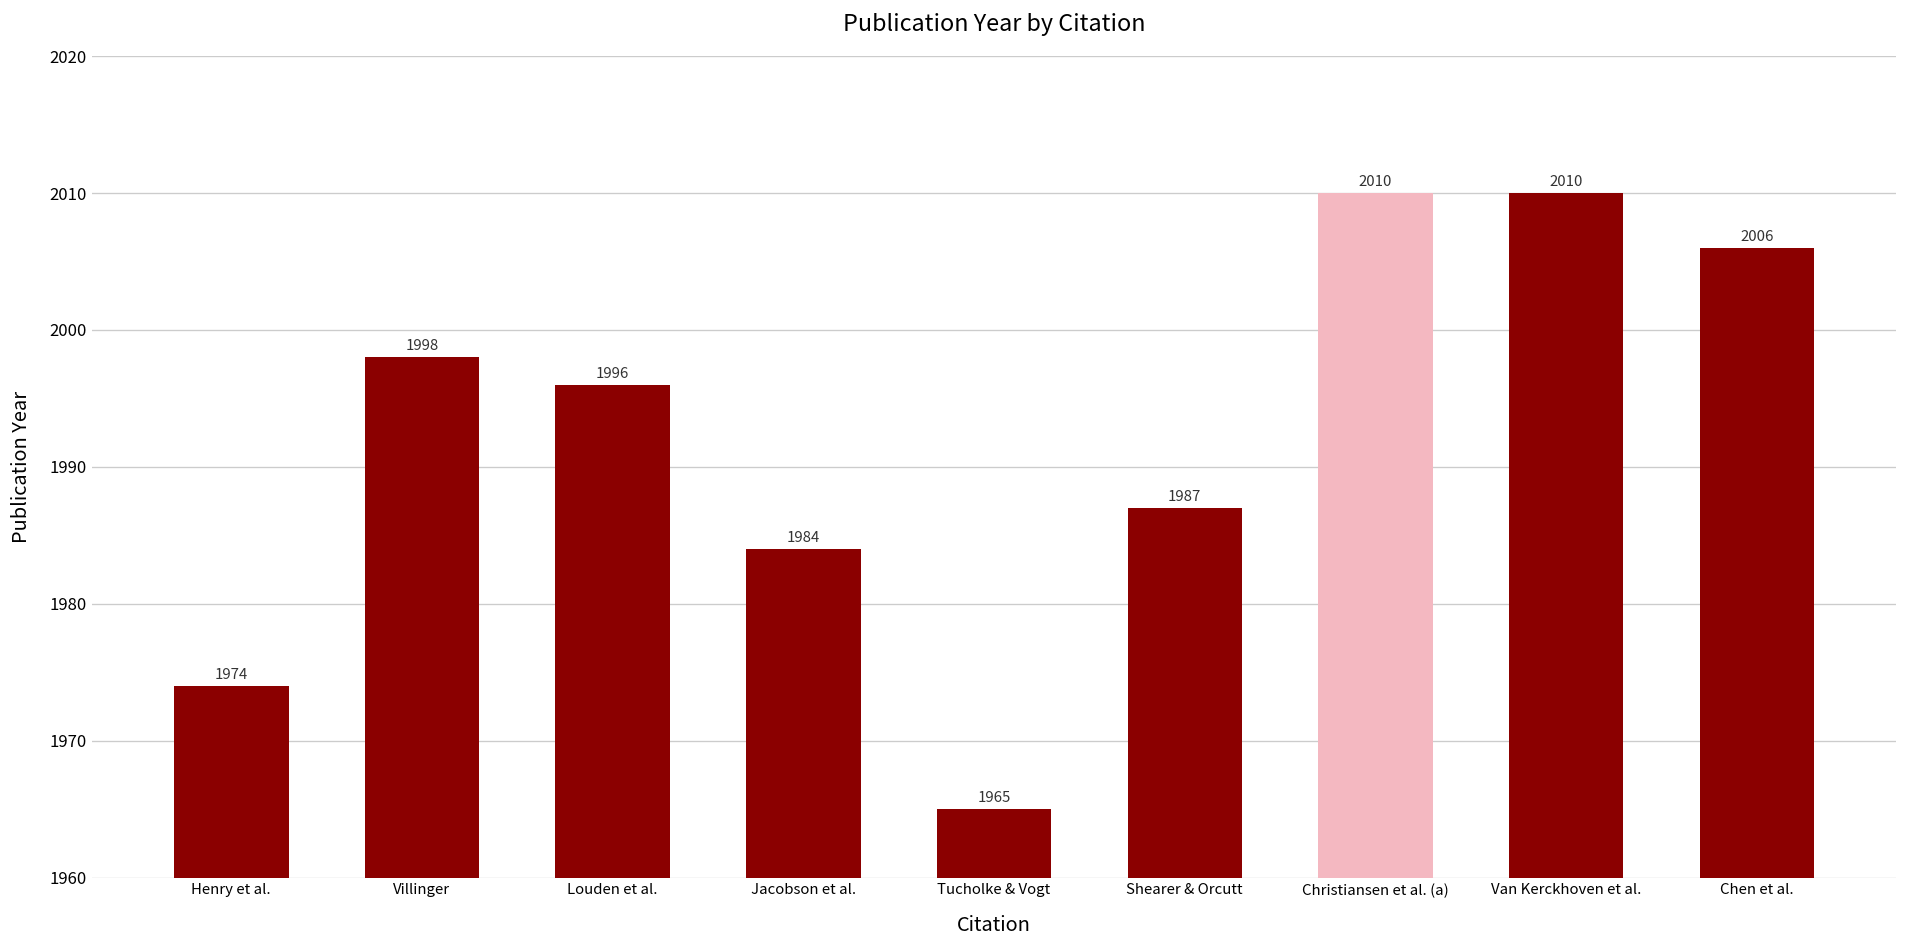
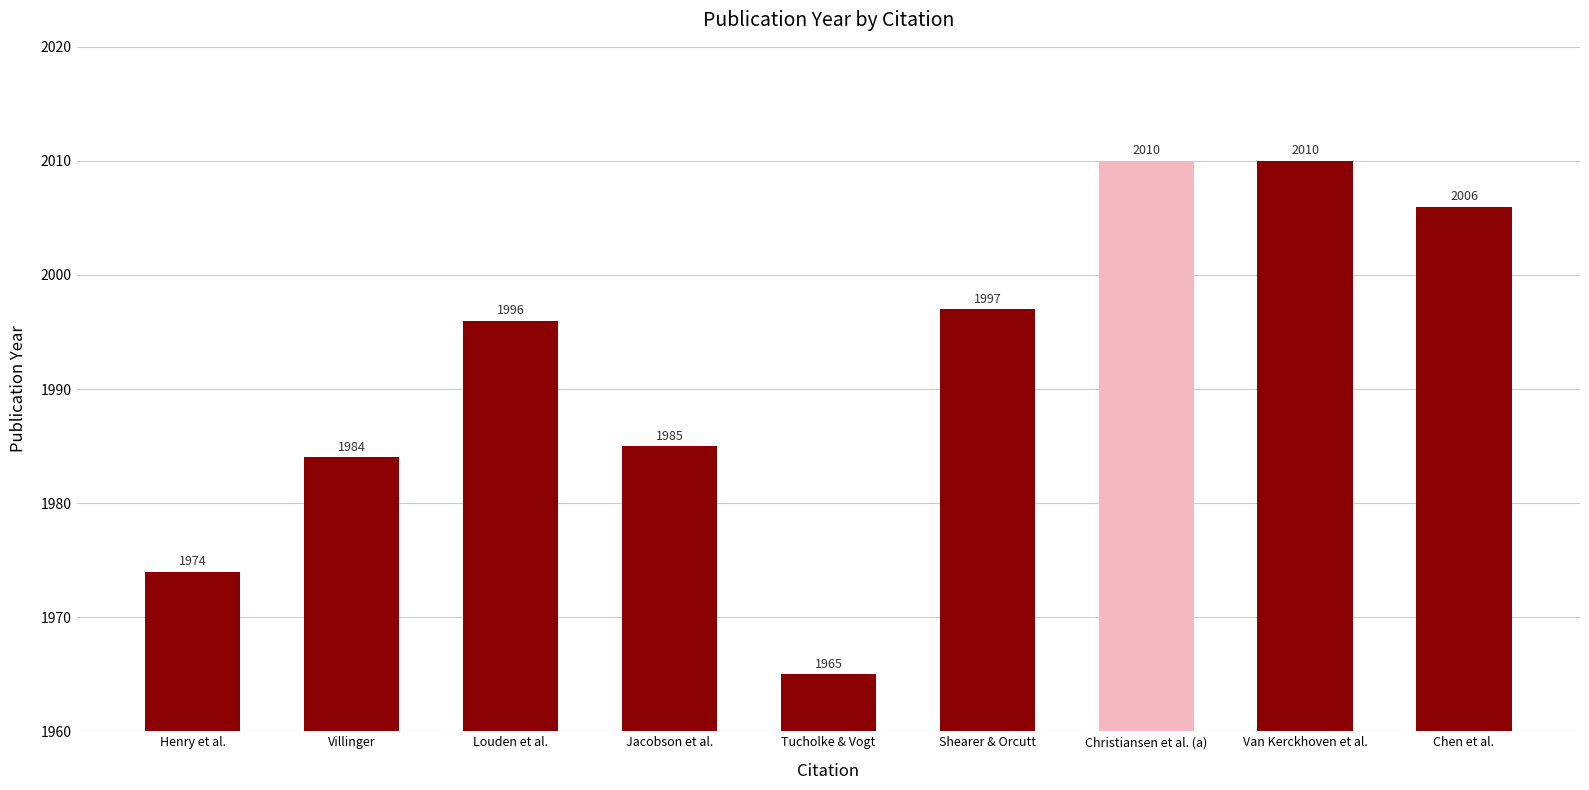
Villinger: 1998 -> 1984
Jacobson et al.: 1984 -> 1985
Shearer & Orcutt: 1987 -> 1997
